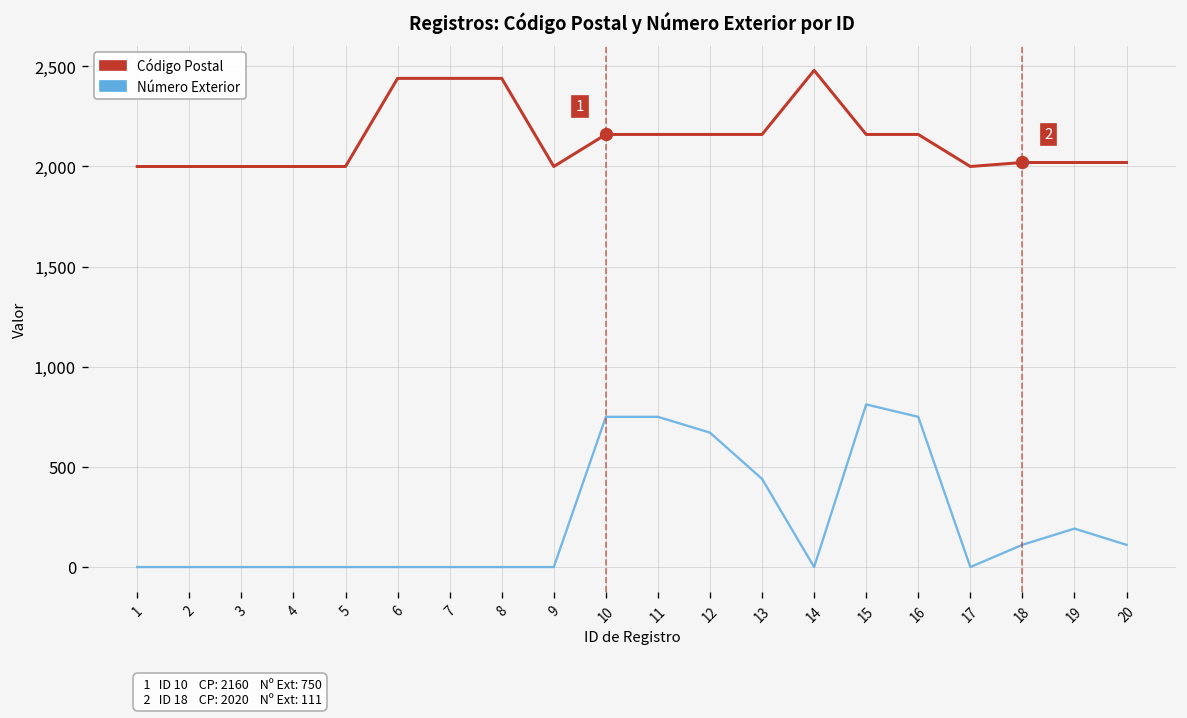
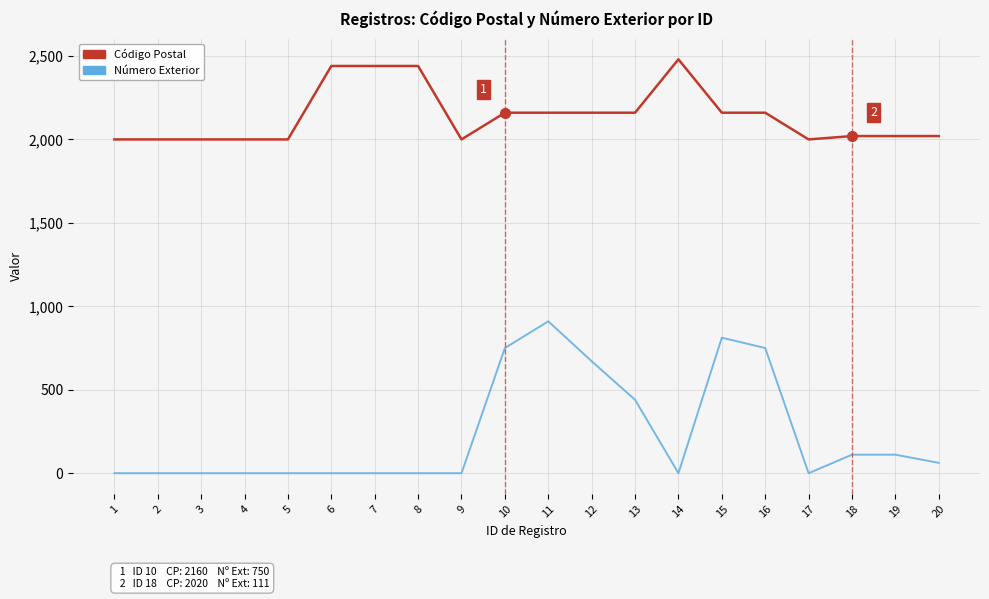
Número Exterior, 11: 750 -> 910
Número Exterior, 19: 190 -> 110
Número Exterior, 20: 110 -> 60
